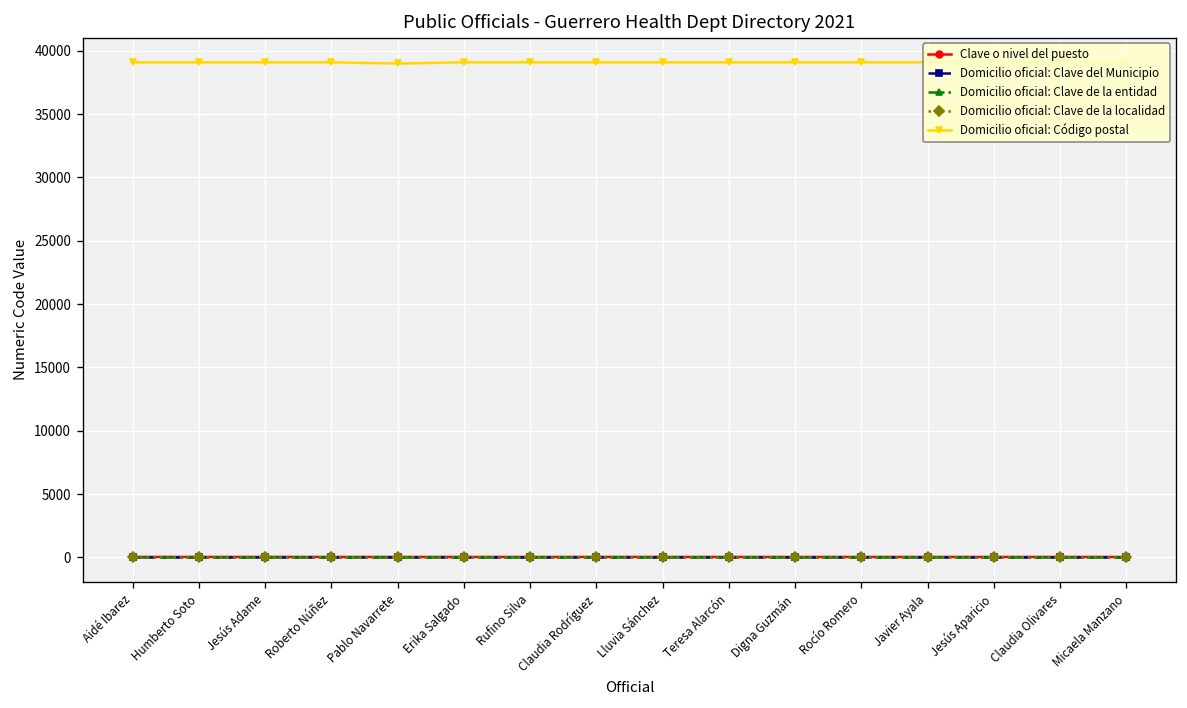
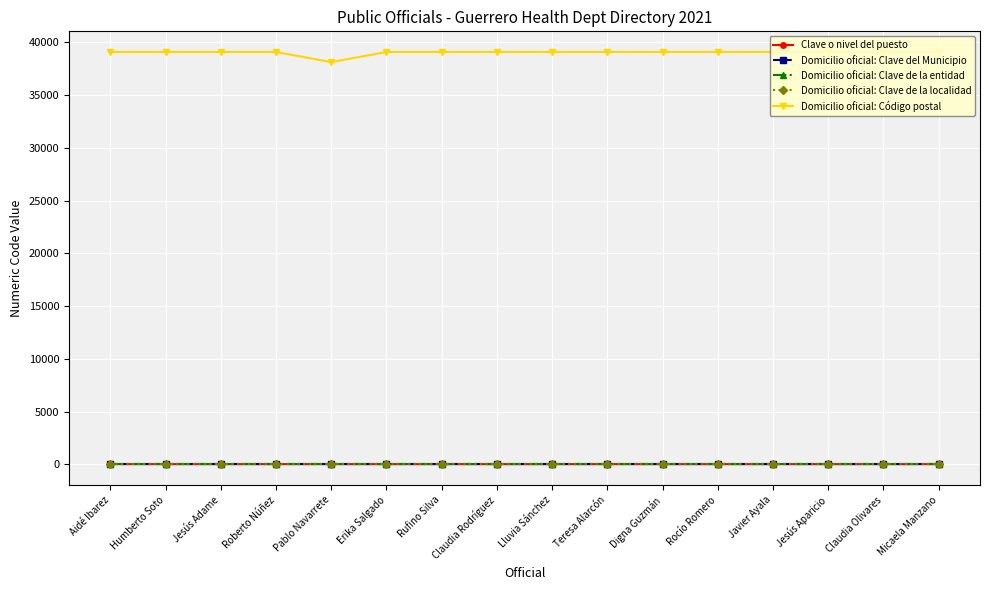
Domicilio oficial: Código postal, Pablo Navarrete: 39000 -> 38100
